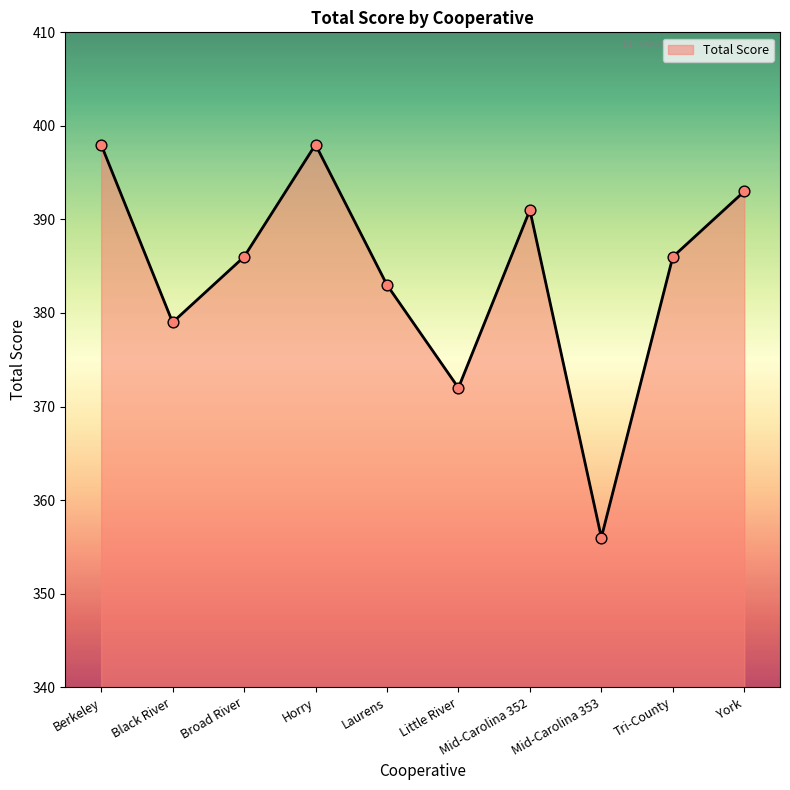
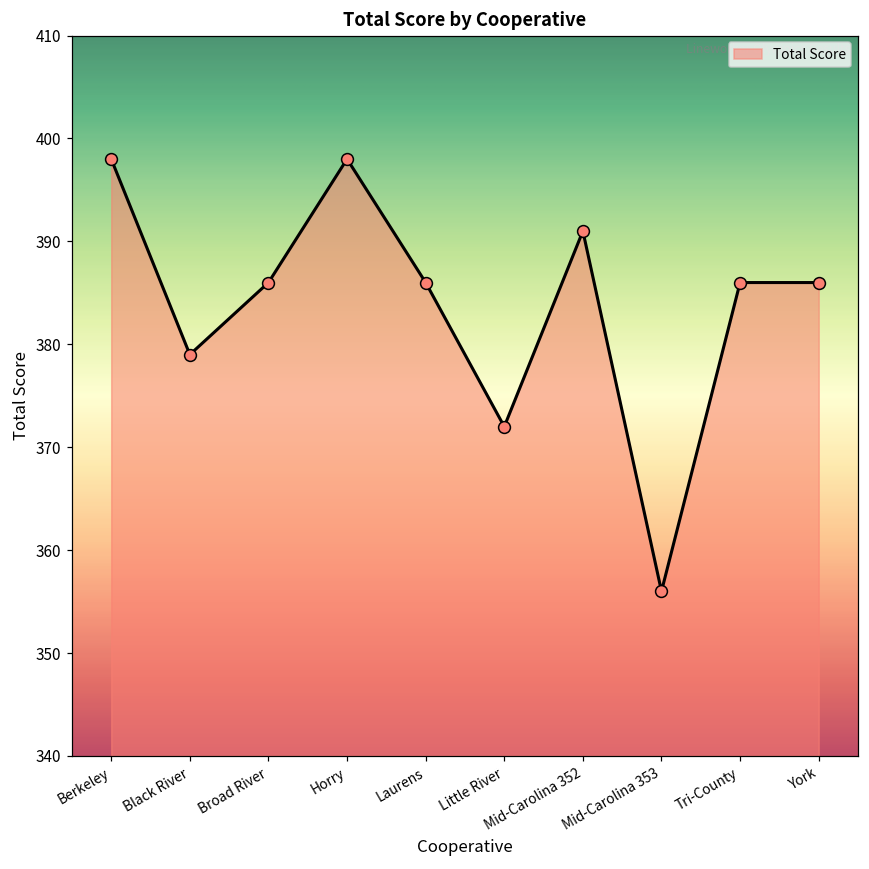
Laurens: 383 -> 386
York: 393 -> 386
